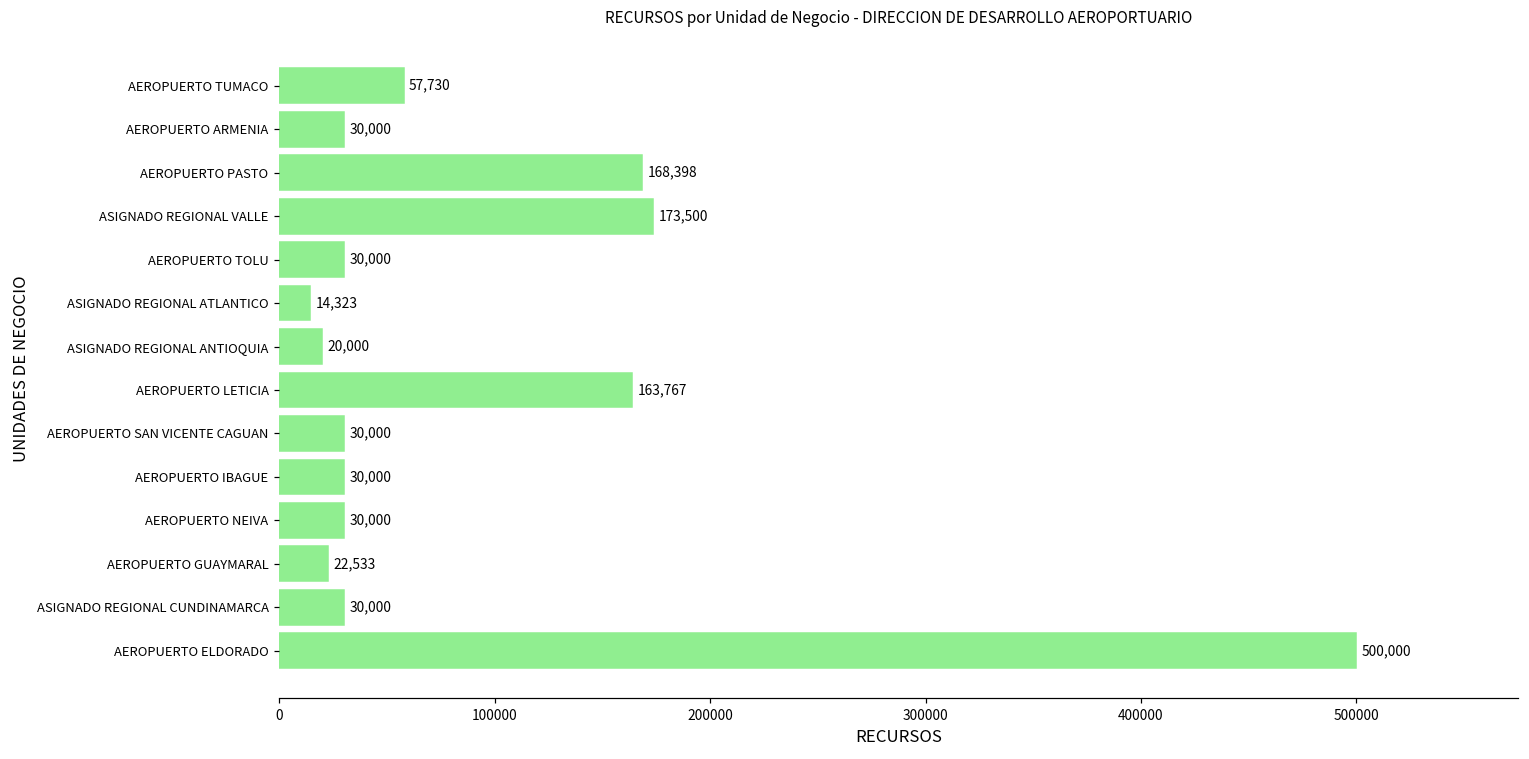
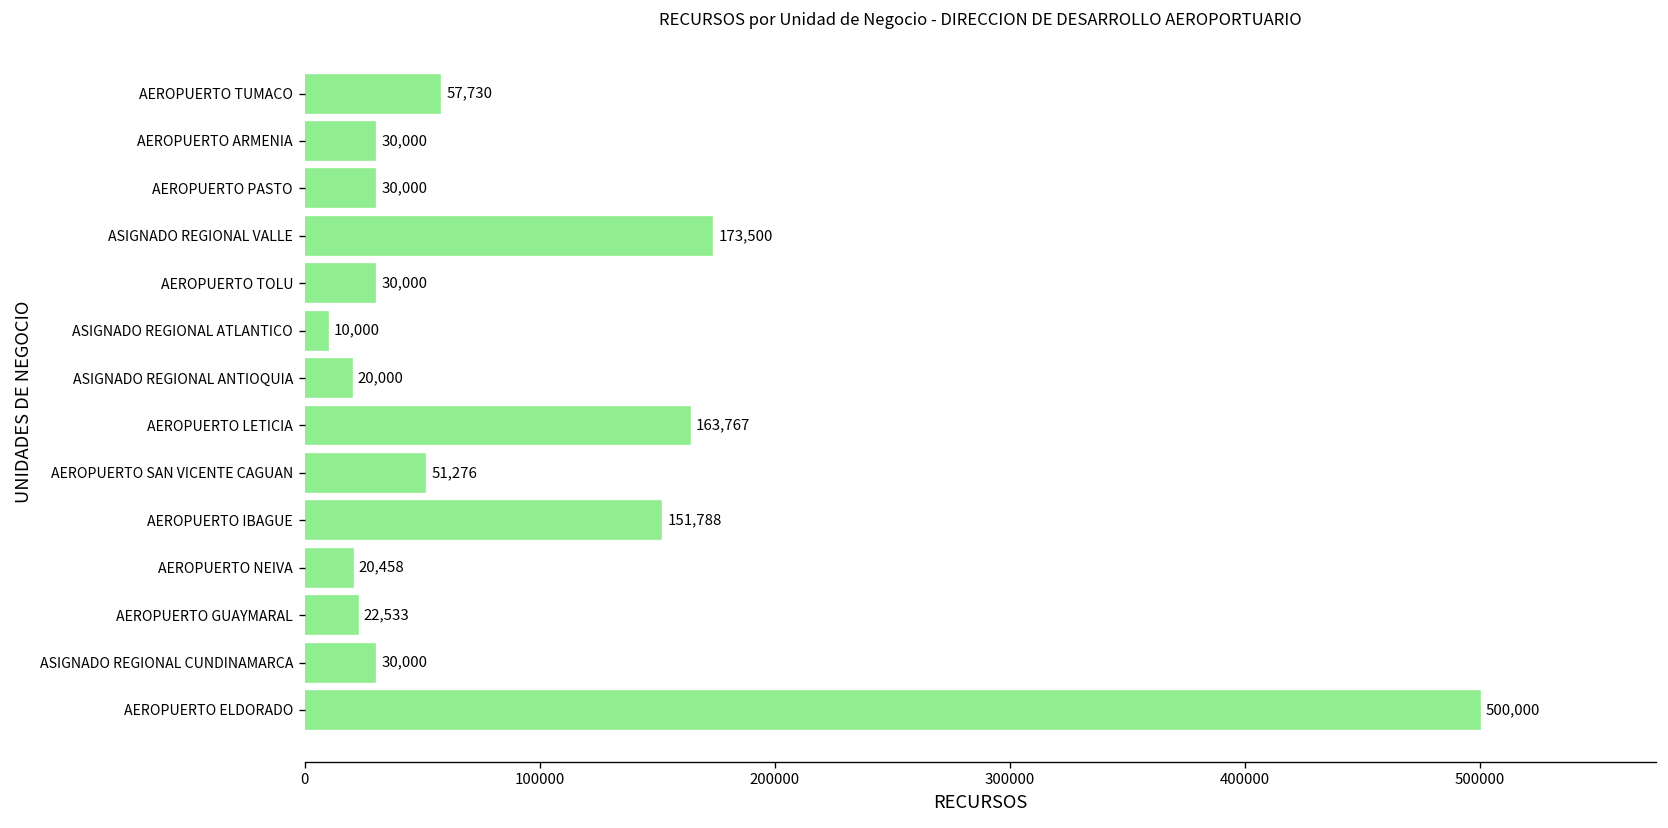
AEROPUERTO PASTO: 168,398 -> 30,000
ASIGNADO REGIONAL ATLANTICO: 14,323 -> 10,000
AEROPUERTO SAN VICENTE CAGUAN: 30,000 -> 51,276
AEROPUERTO IBAGUE: 30,000 -> 151,788
AEROPUERTO NEIVA: 30,000 -> 20,458
